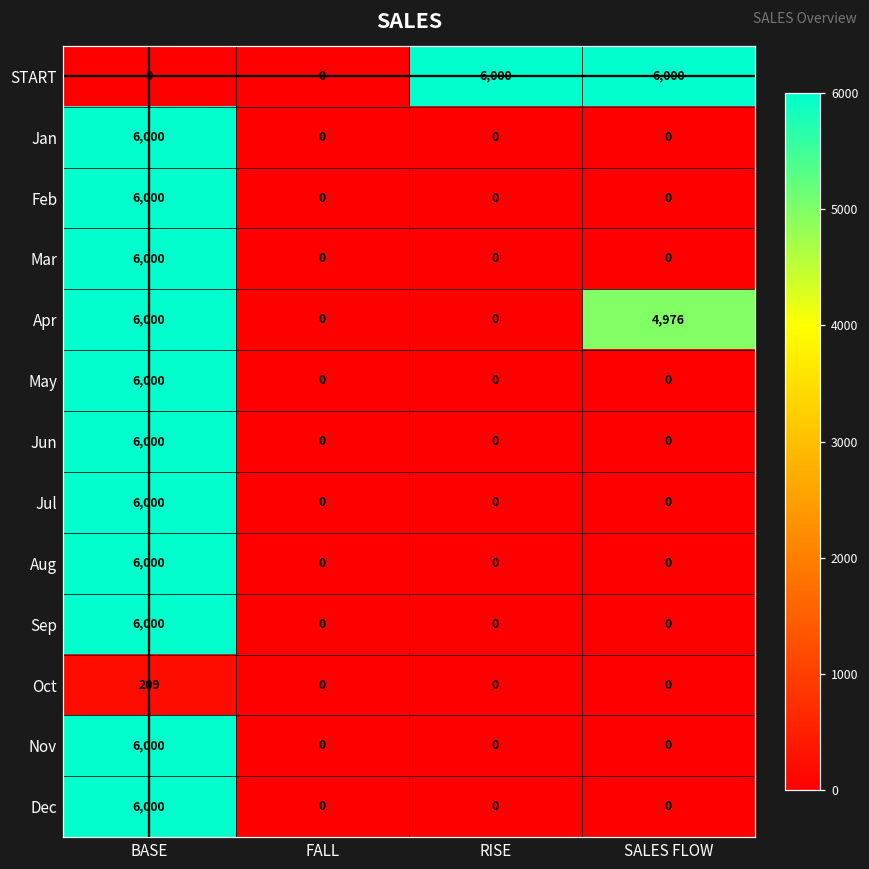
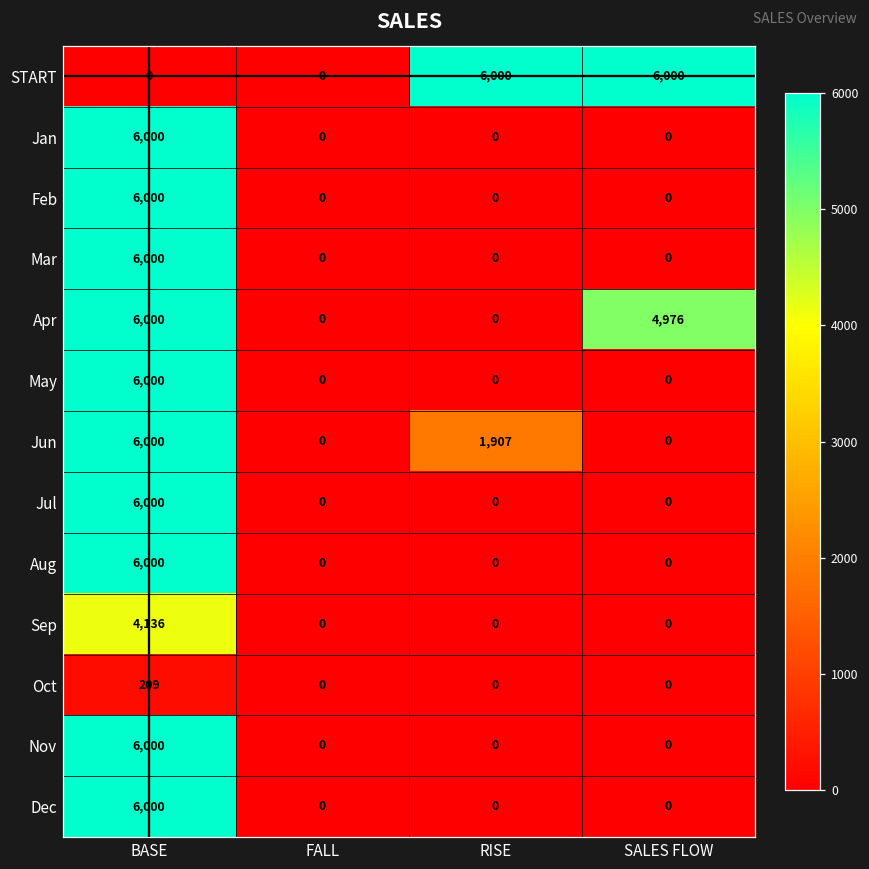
Jun, RISE: 0 -> 1,907
Sep, BASE: 6,000 -> 4,136
